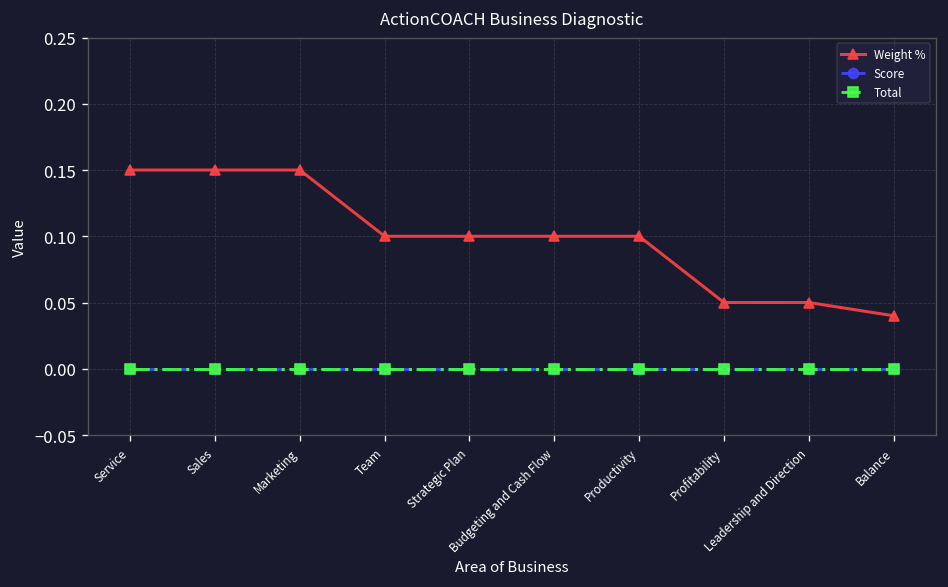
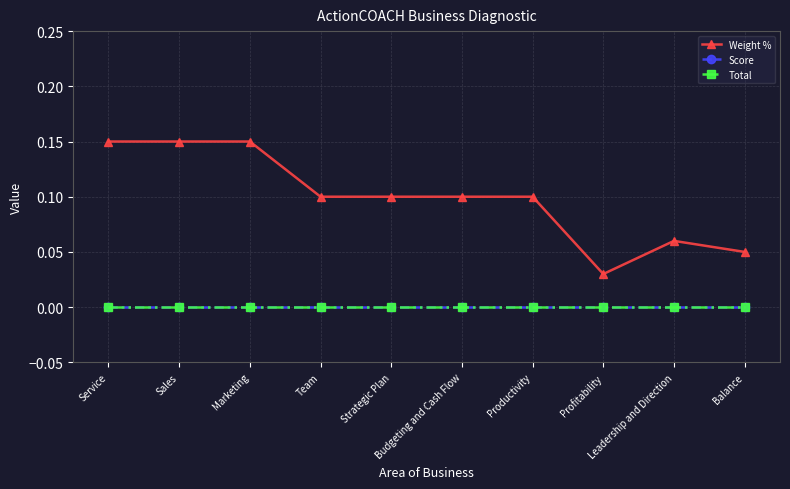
Weight %, Profitability: 0.05 -> 0.03
Weight %, Leadership and Direction: 0.05 -> 0.06
Weight %, Balance: 0.04 -> 0.05
